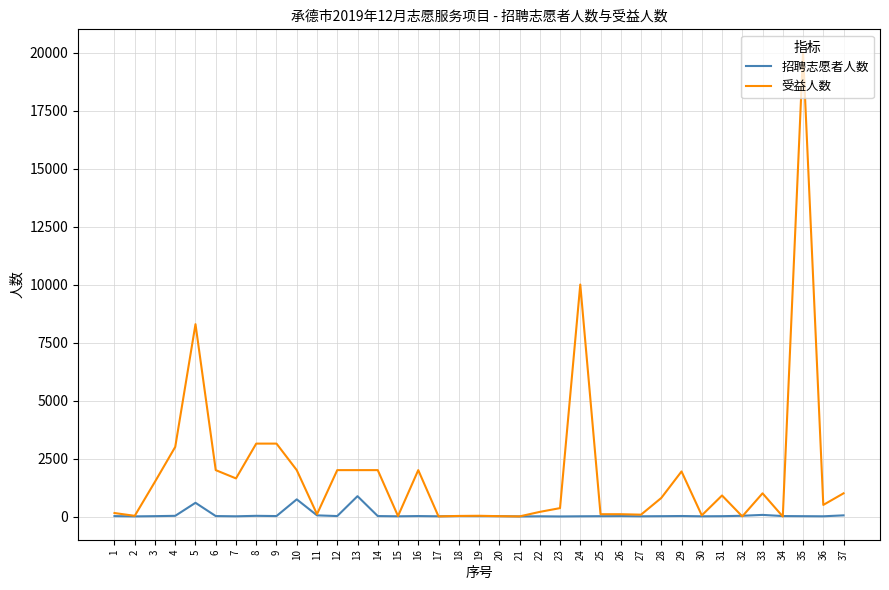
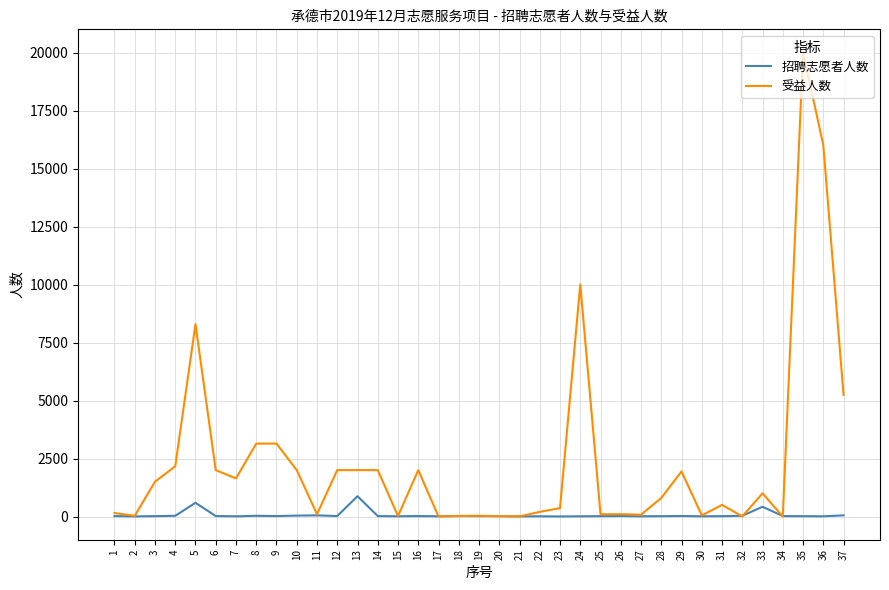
受益人数, 4: 3000 -> 2200
招聘志愿者人数, 10: 700 -> 0
受益人数, 31: 900 -> 500
招聘志愿者人数, 33: 100 -> 400
受益人数, 36: 500 -> 16000
受益人数, 37: 1000 -> 5200
